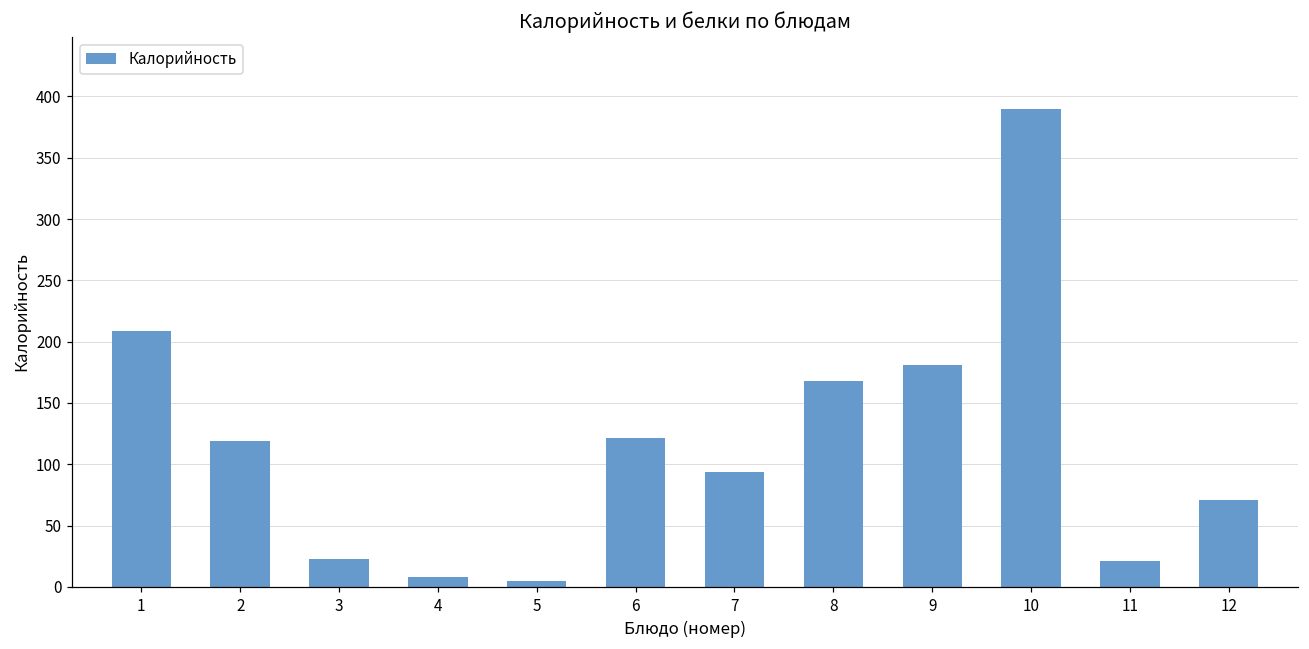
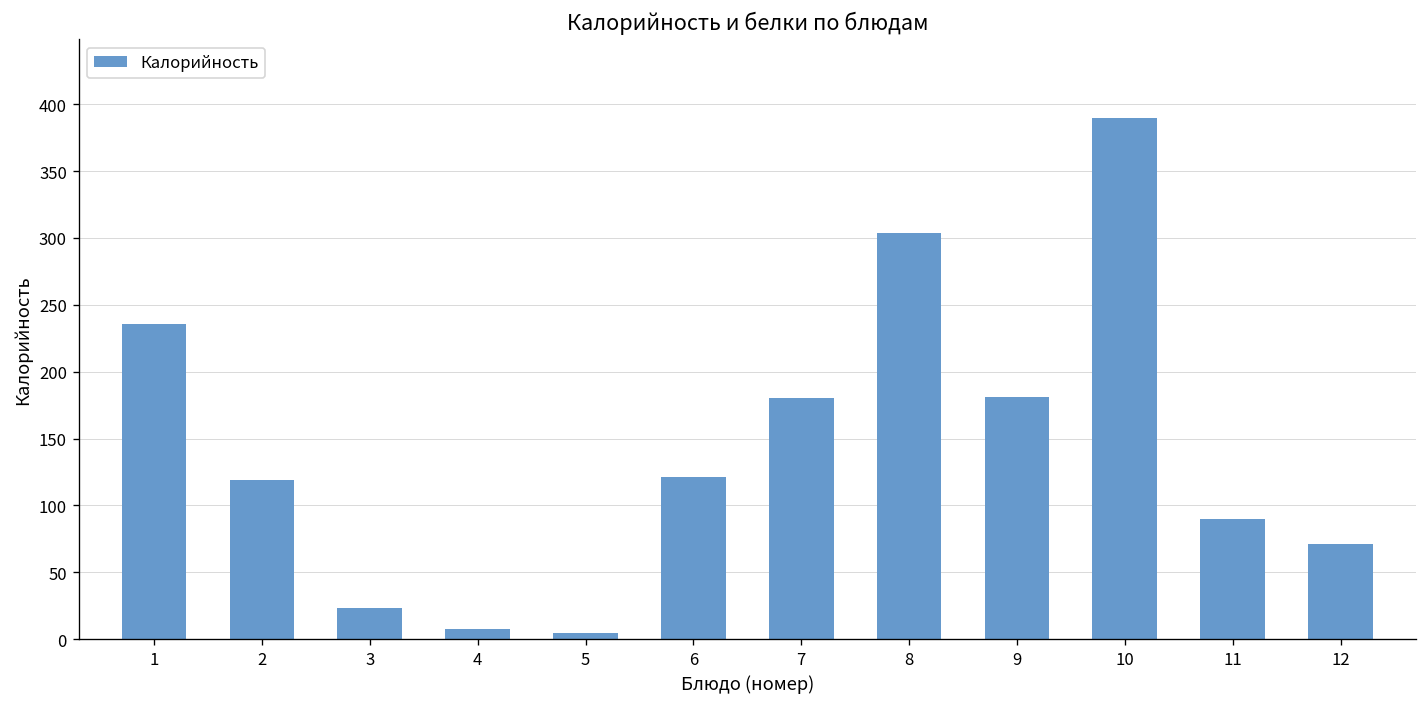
1: 209 -> 236
7: 94 -> 180
8: 168 -> 304
11: 21 -> 90
